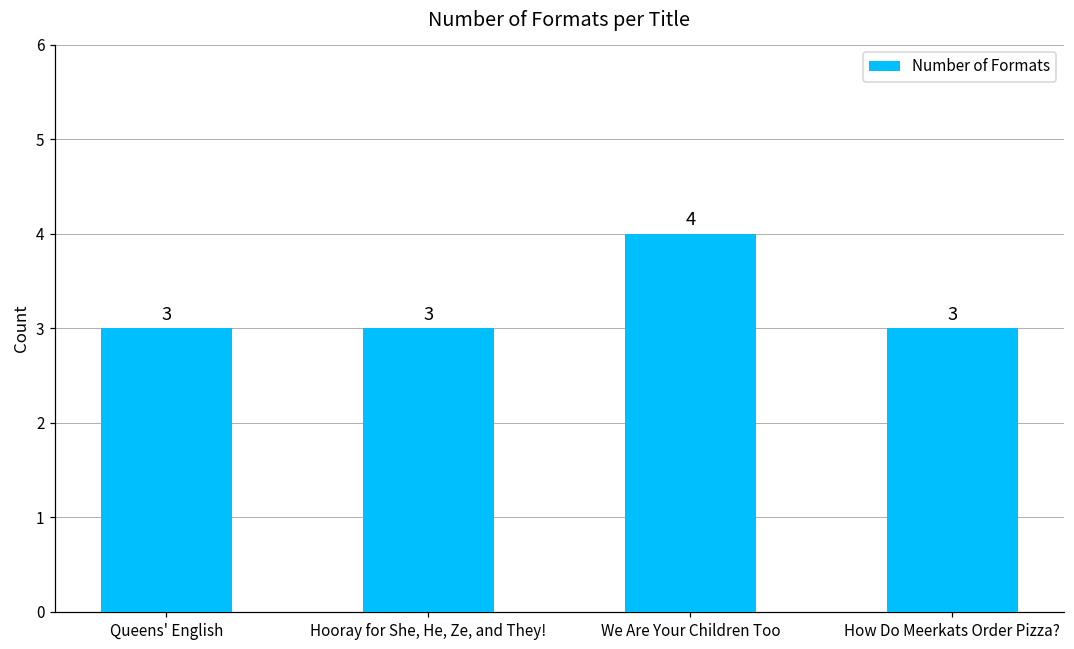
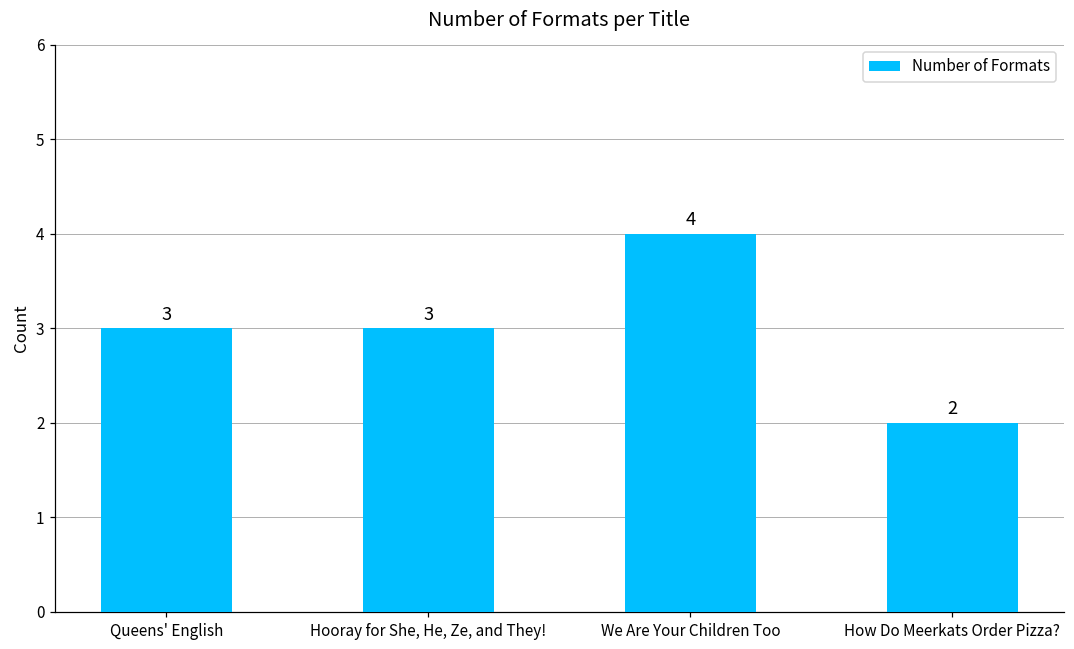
How Do Meerkats Order Pizza?: 3 -> 2
